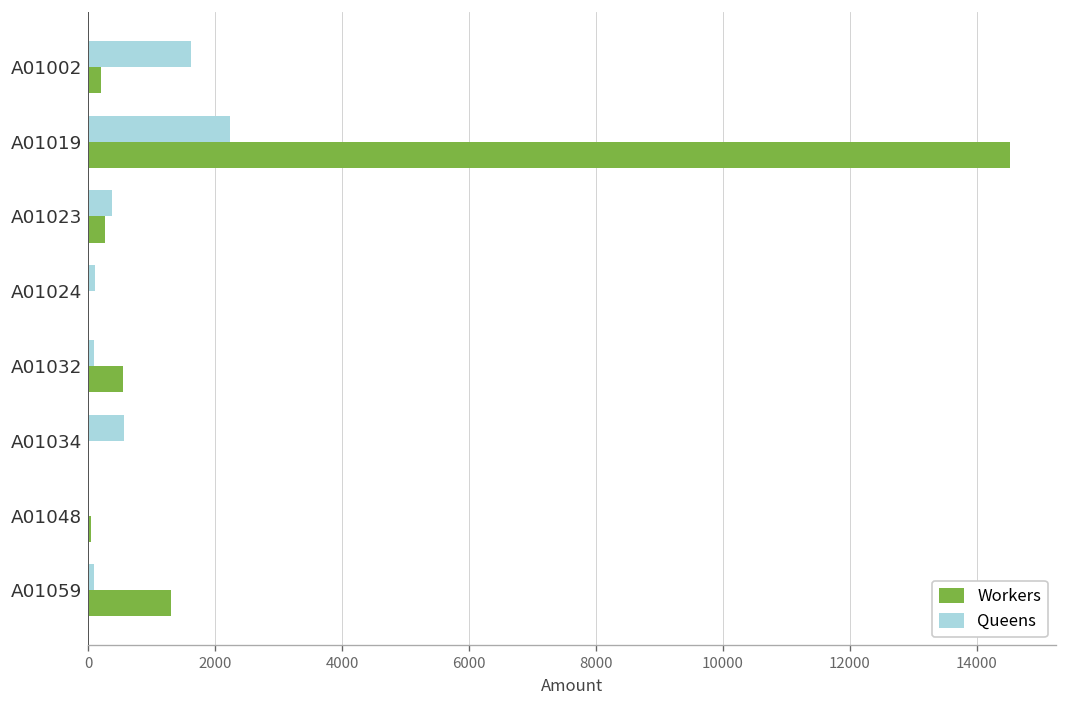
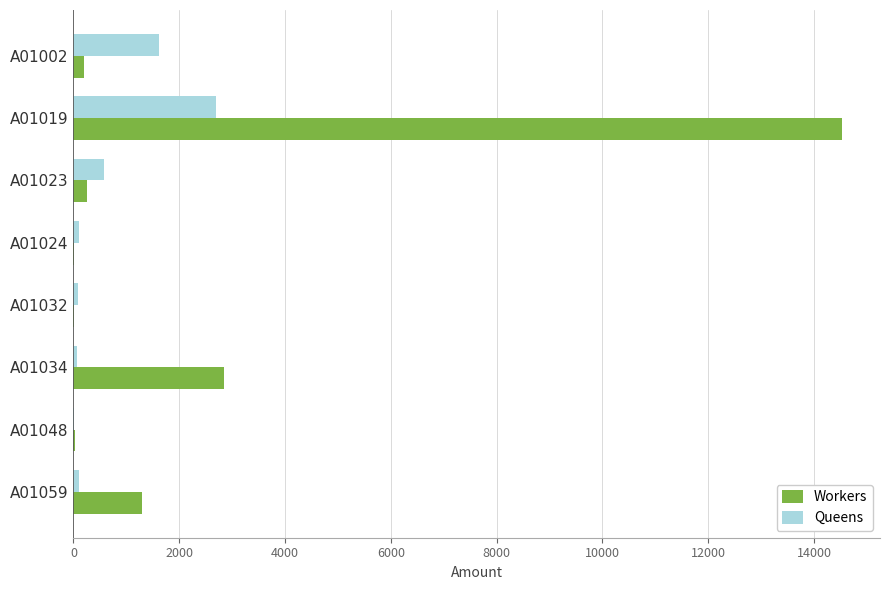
Queens, A01019: 2200 -> 2700
Queens, A01023: 400 -> 600
Workers, A01032: 500 -> 0
Queens, A01034: 600 -> 100
Workers, A01034: 0 -> 2900
